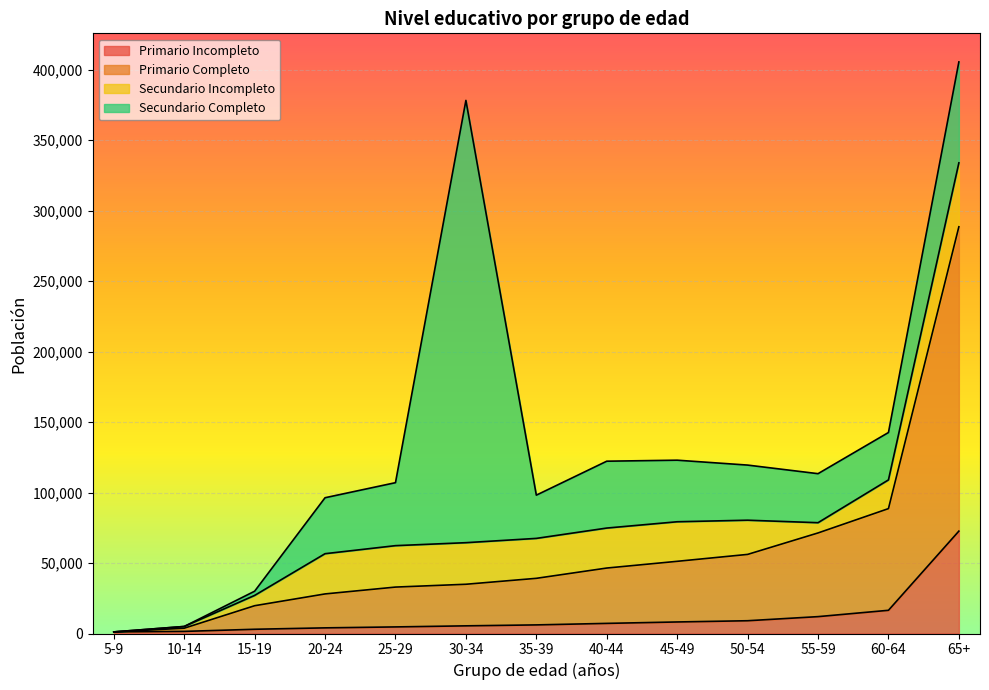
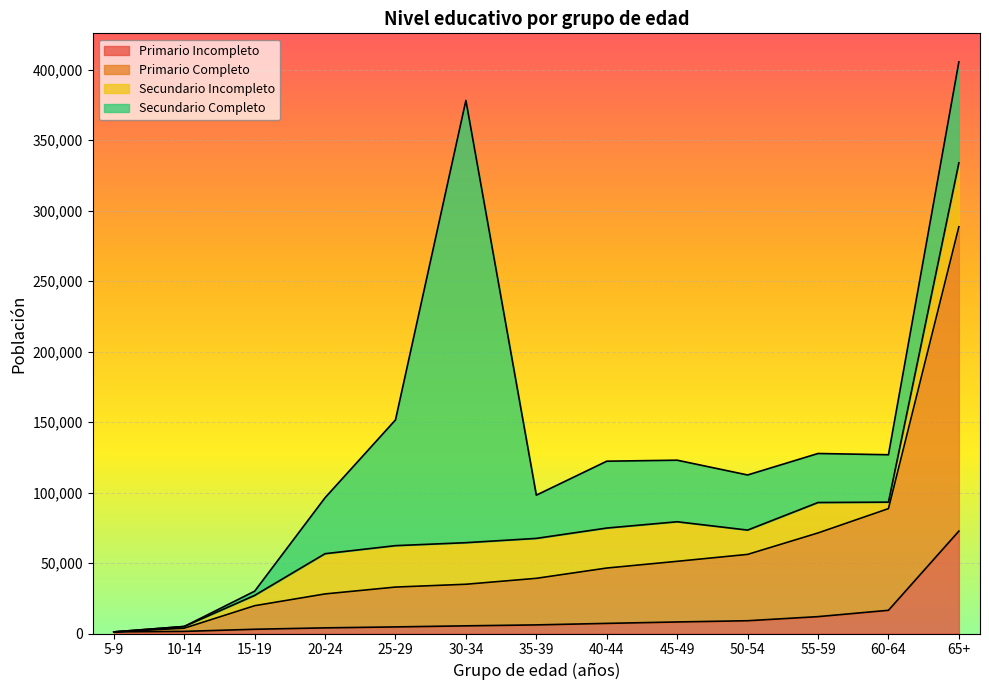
Secundario Completo, 25-29: 45,000 -> 89,000
Secundario Incompleto, 50-54: 24,000 -> 17,000
Secundario Incompleto, 55-59: 7,000 -> 22,000
Secundario Incompleto, 60-64: 20,000 -> 5,000
